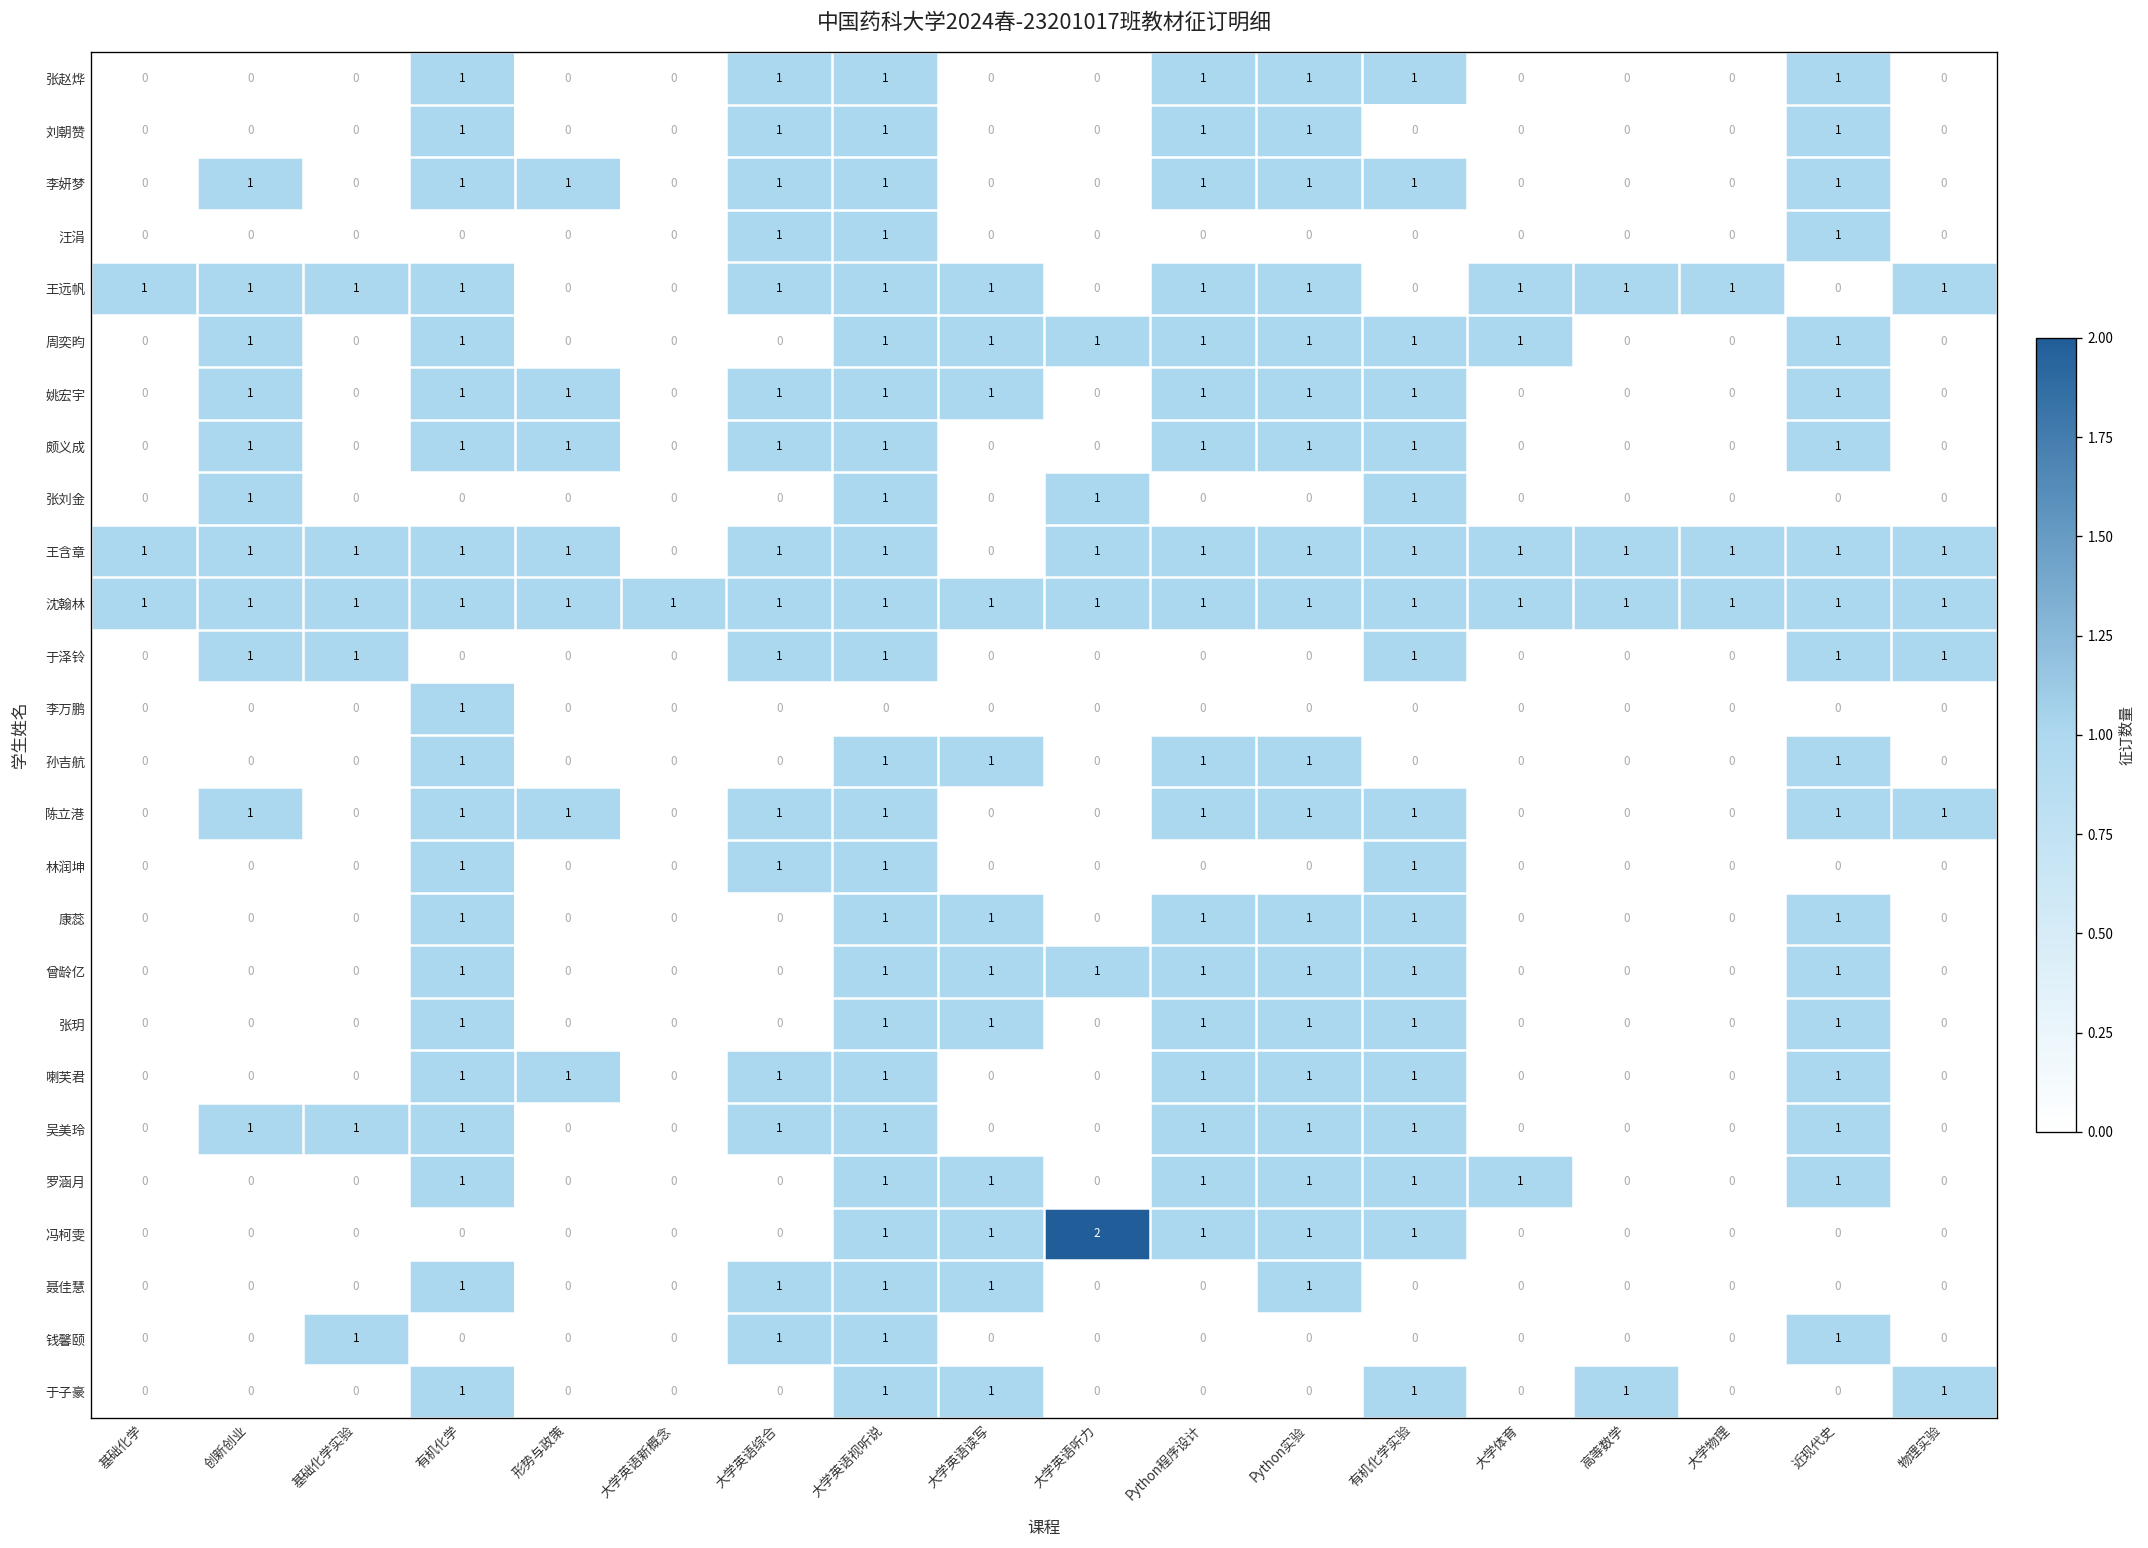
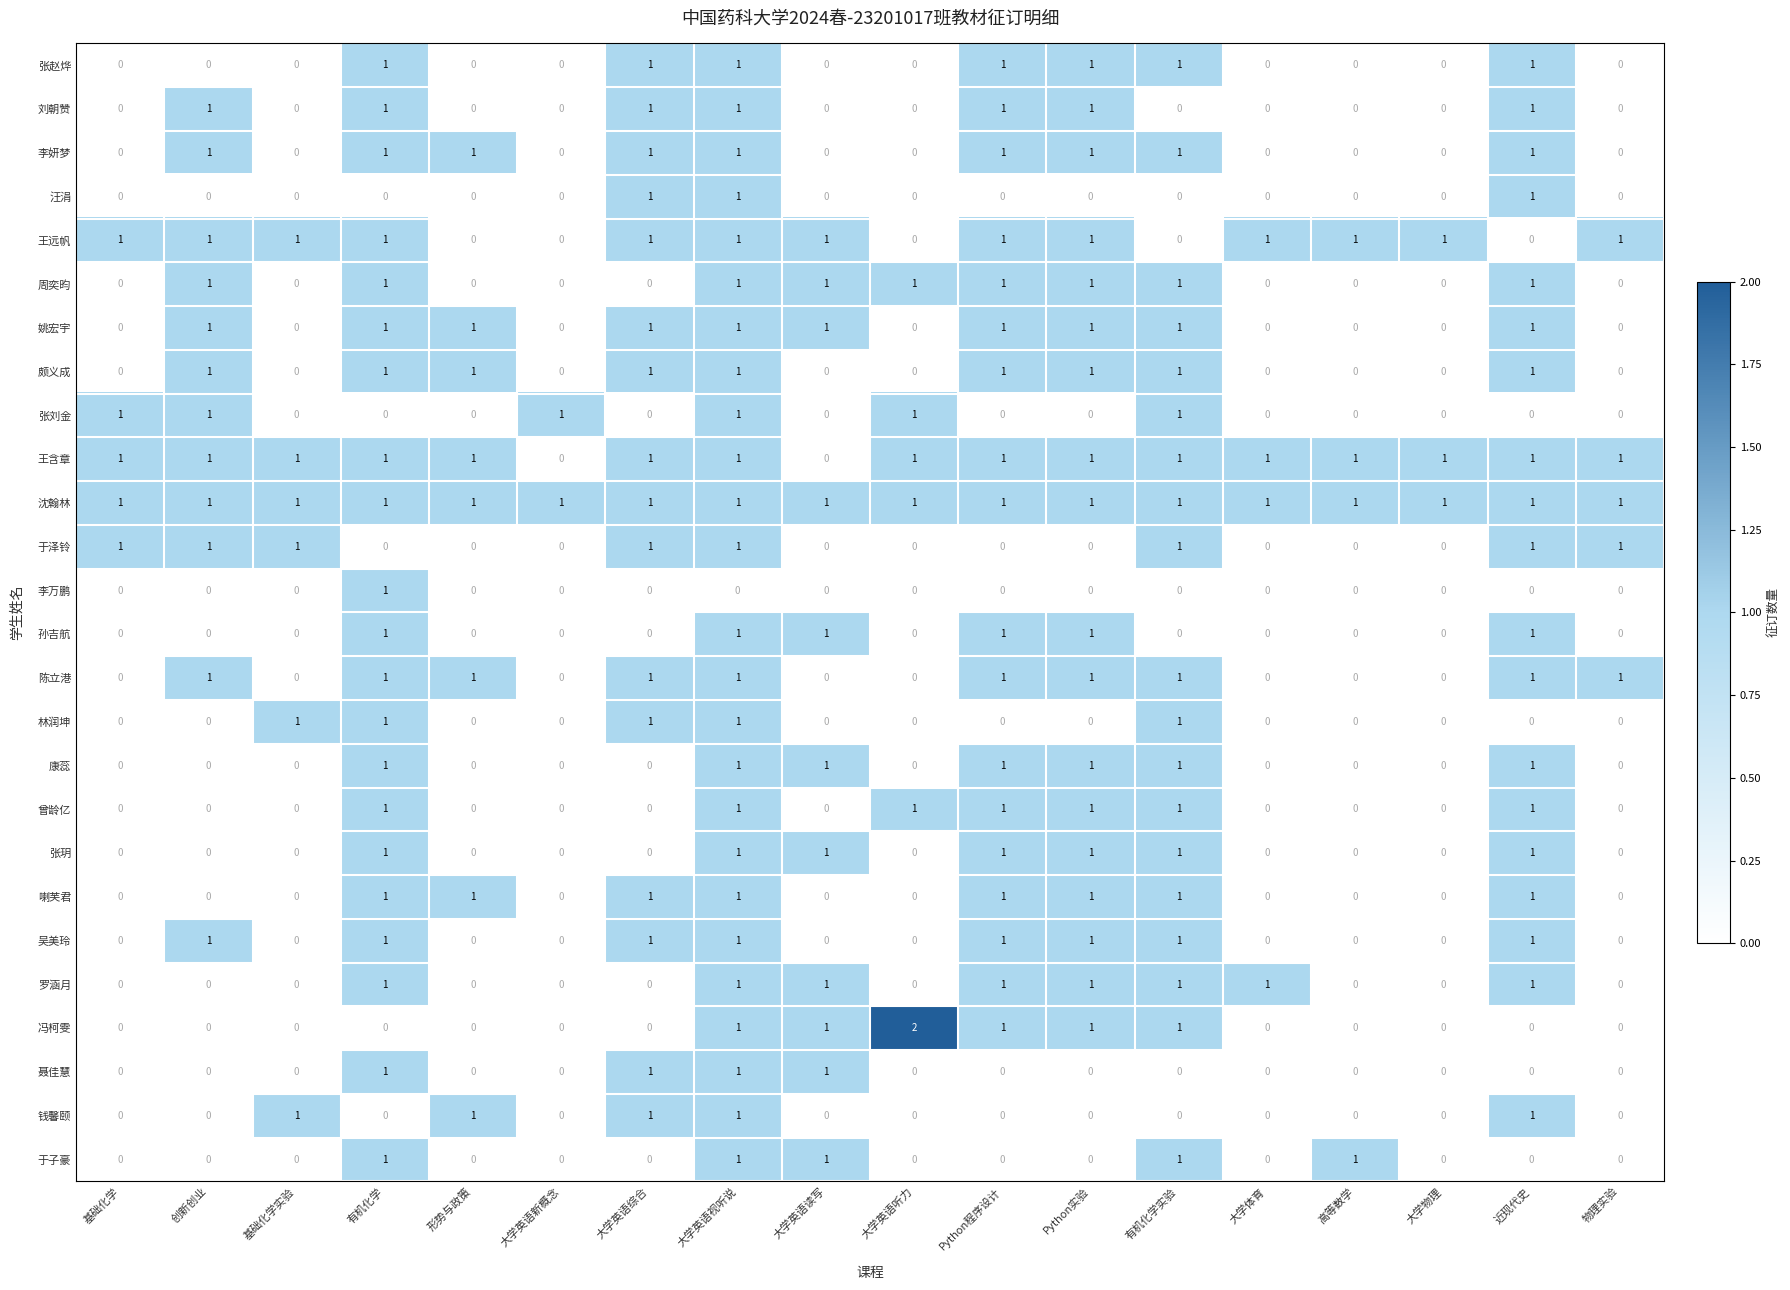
刘朝赞, 创新创业: 0 -> 1
周奕昀, 大学体育: 1 -> 0
张刘金, 基础化学: 0 -> 1
张刘金, 大学英语新概念: 0 -> 1
于泽铃, 基础化学: 0 -> 1
林润坤, 基础化学实验: 0 -> 1
曾龄亿, 大学英语读写: 1 -> 0
吴美玲, 基础化学实验: 1 -> 0
聂佳慧, Python实验: 1 -> 0
钱馨颐, 形势与政策: 0 -> 1
于子豪, 物理实验: 1 -> 0
